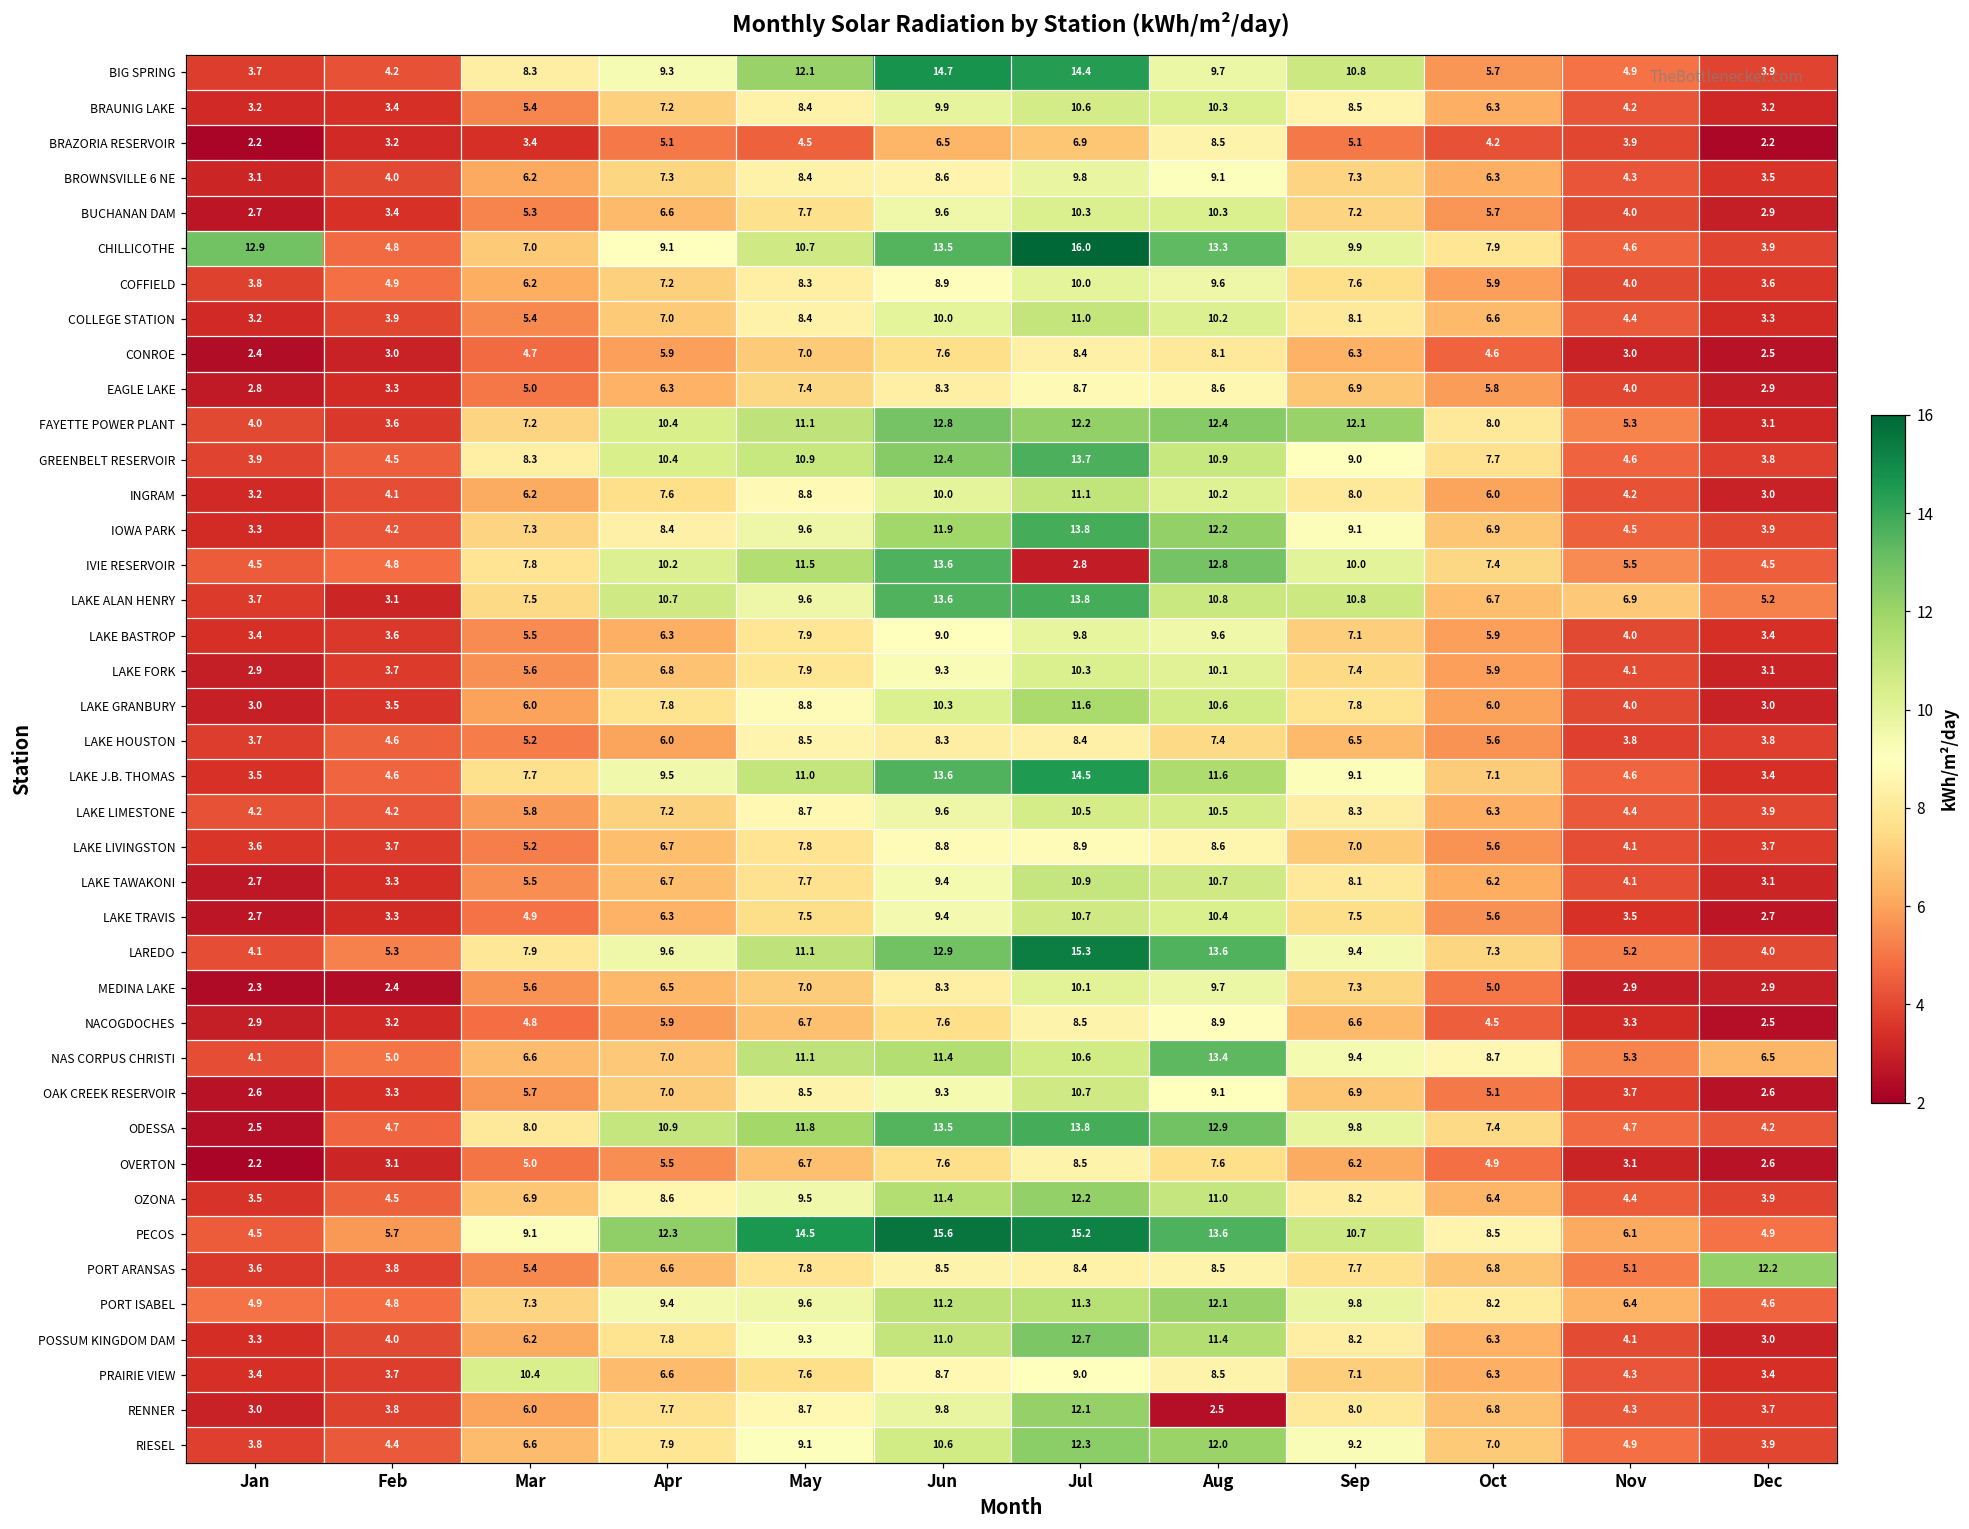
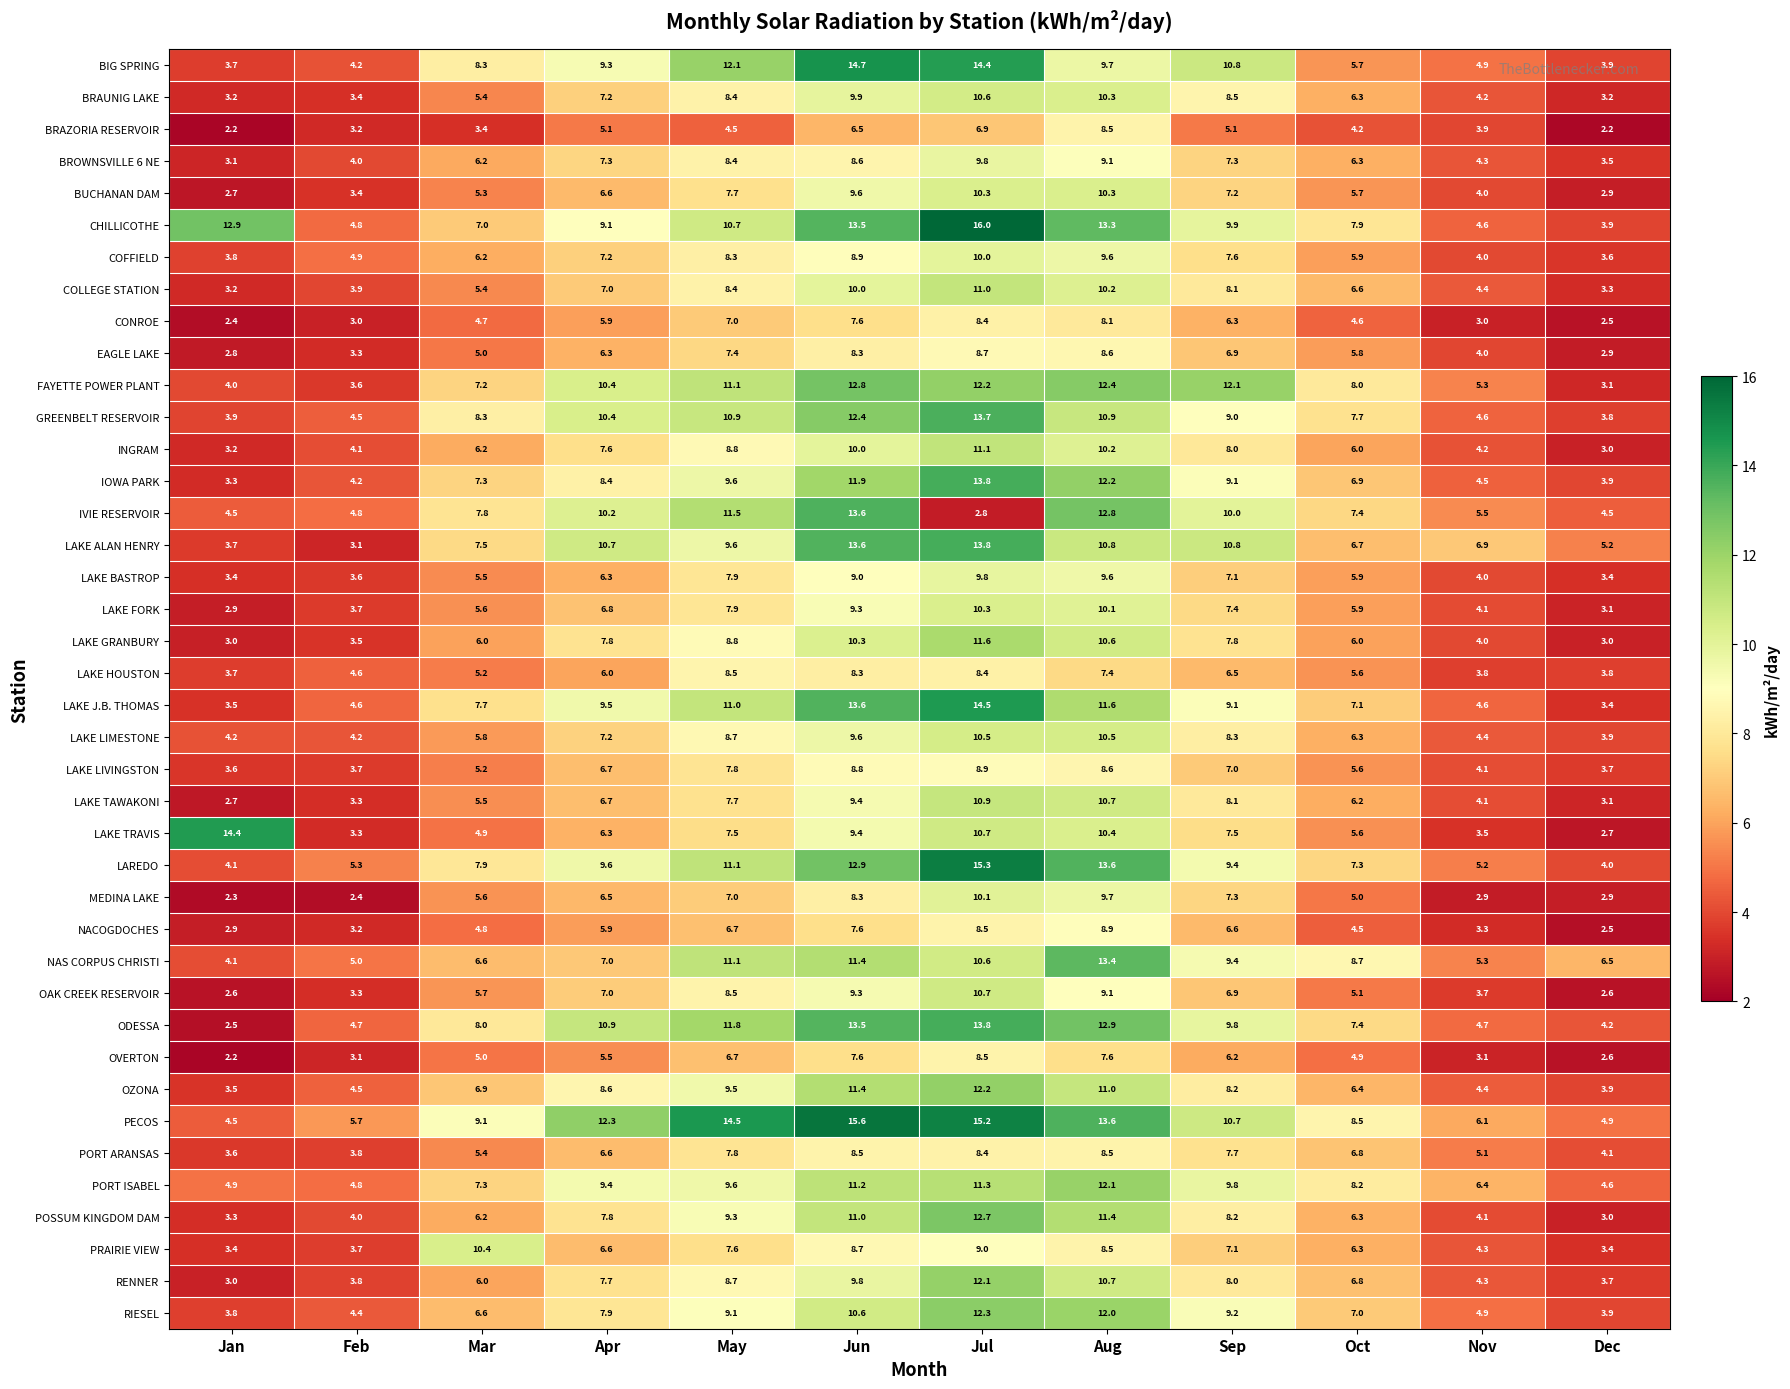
LAKE TRAVIS, Jan: 2.7 -> 14.4
PORT ARANSAS, Dec: 12.2 -> 4.1
RENNER, Aug: 2.5 -> 10.7
